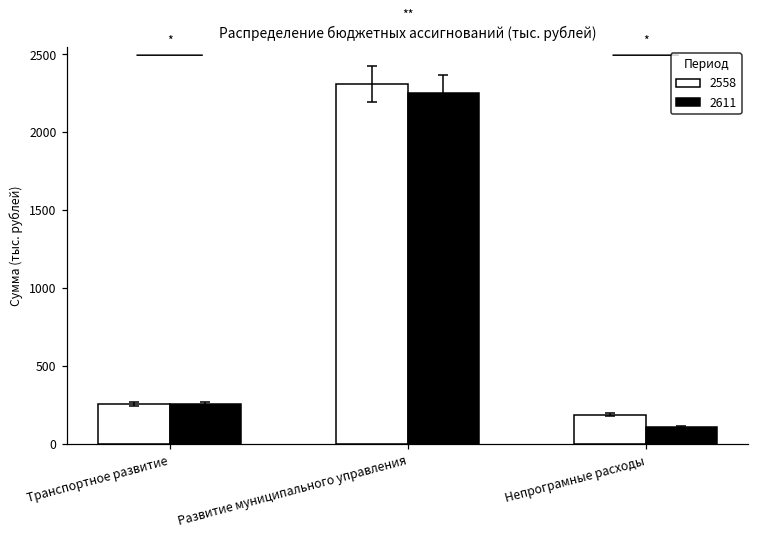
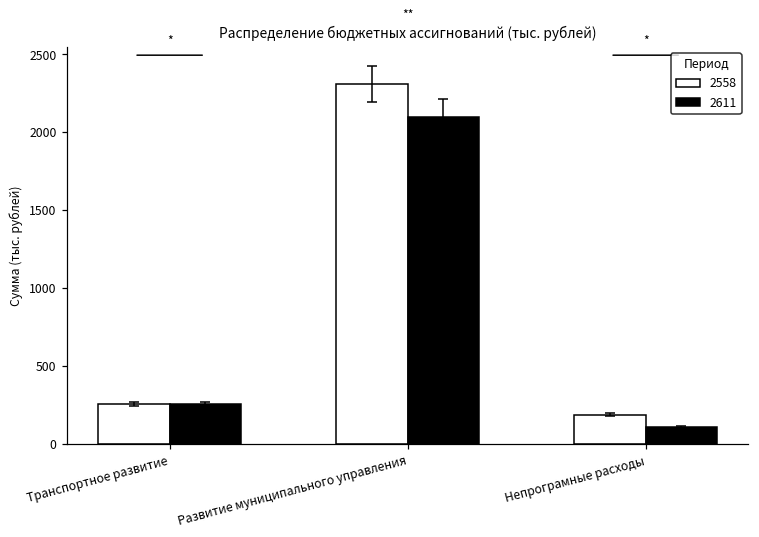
2611, Развитие муниципального управления: 2250 -> 2100
